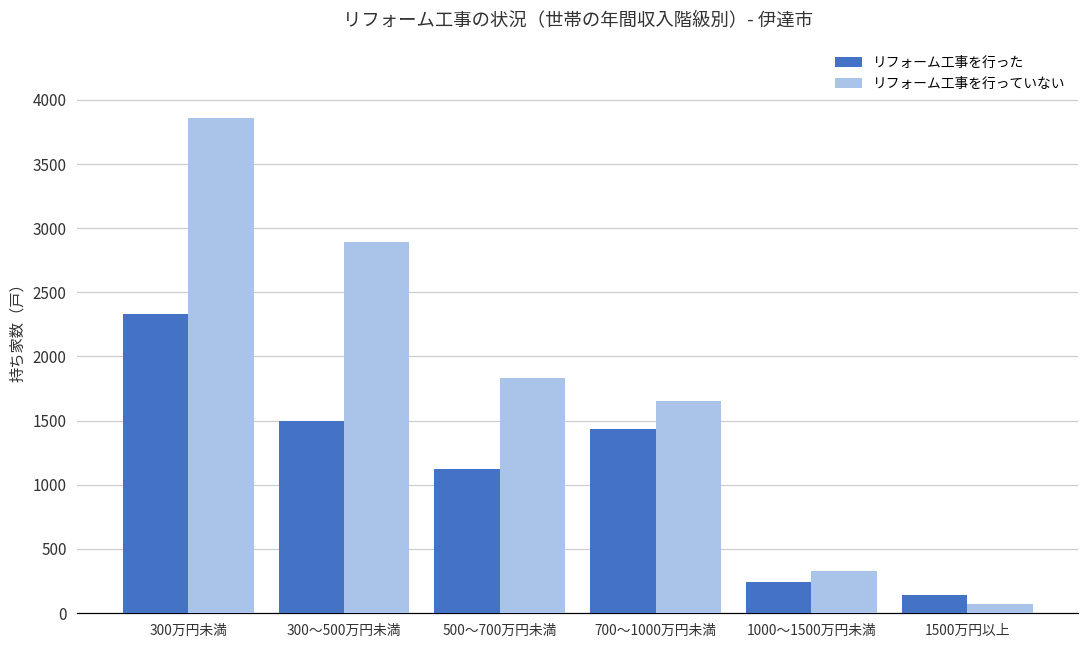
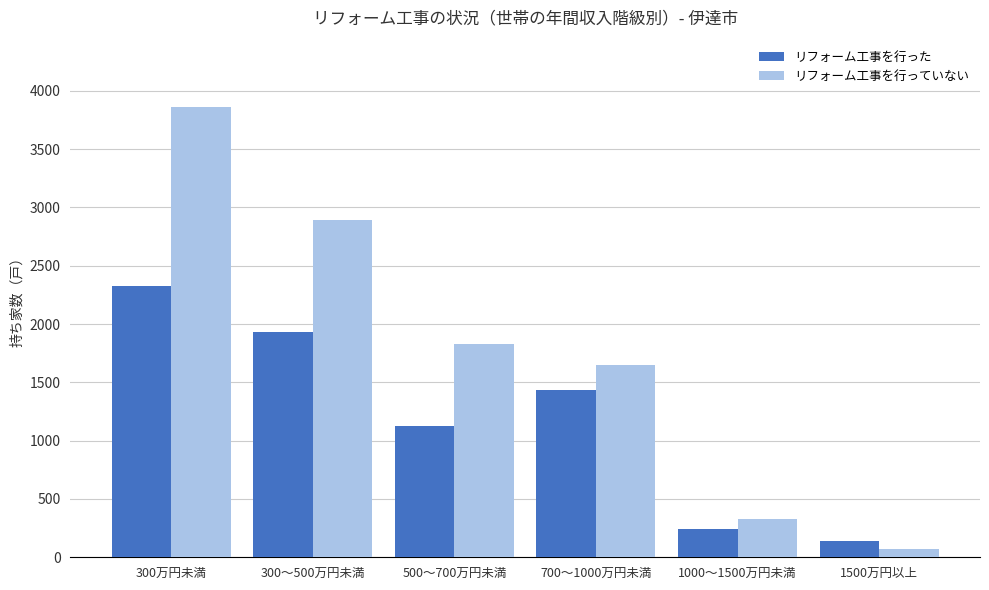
リフォーム工事を行った, 300～500万円未満: 1500 -> 1930
